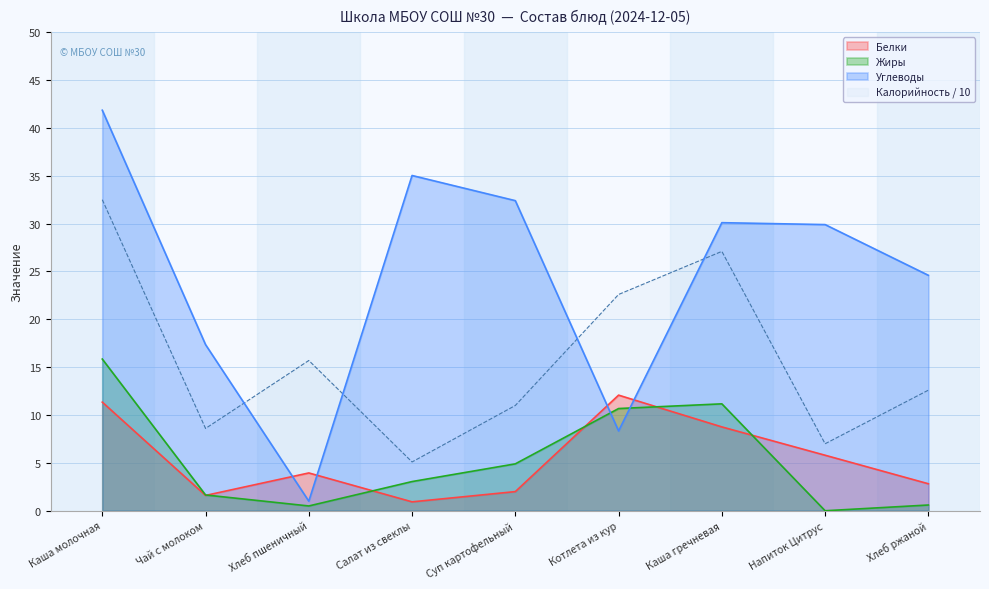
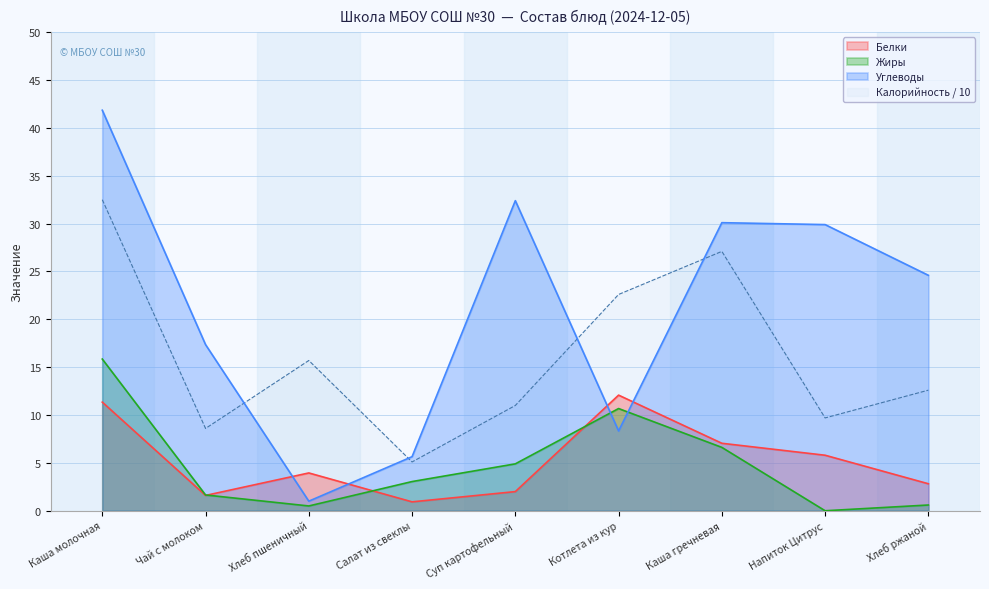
Углеводы, Салат из свеклы: 35 -> 6
Белки, Каша гречневая: 9 -> 7
Жиры, Каша гречневая: 11 -> 7
Калорийность / 10, Напиток Цитрус: 7 -> 10
